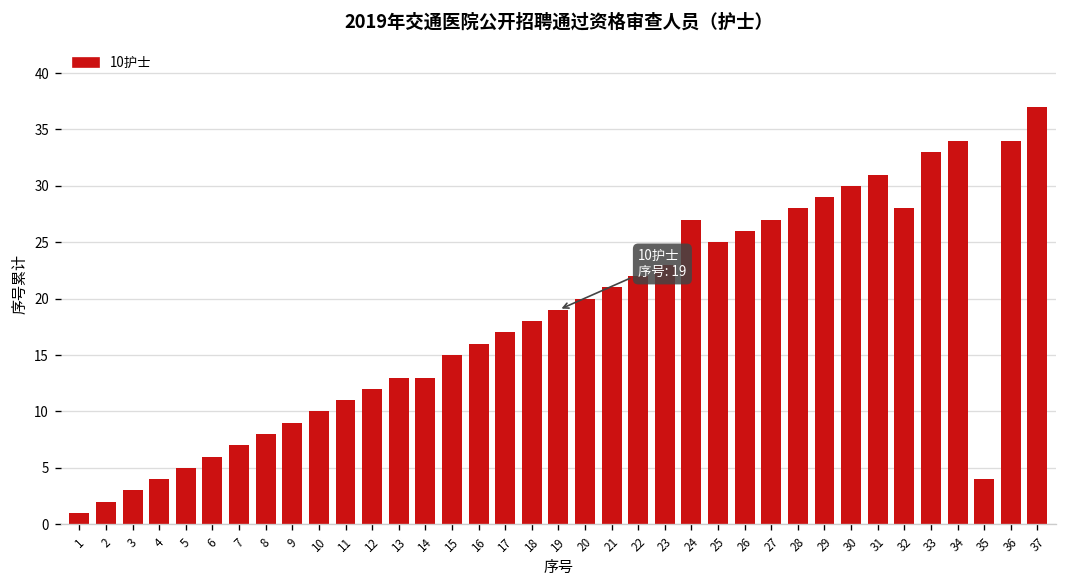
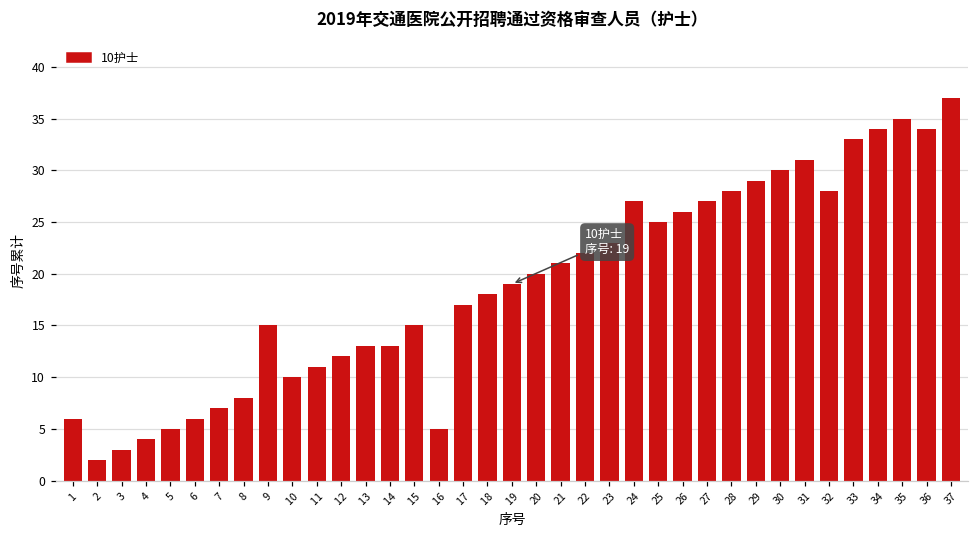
1: 1 -> 6
9: 9 -> 15
16: 16 -> 5
35: 4 -> 35
